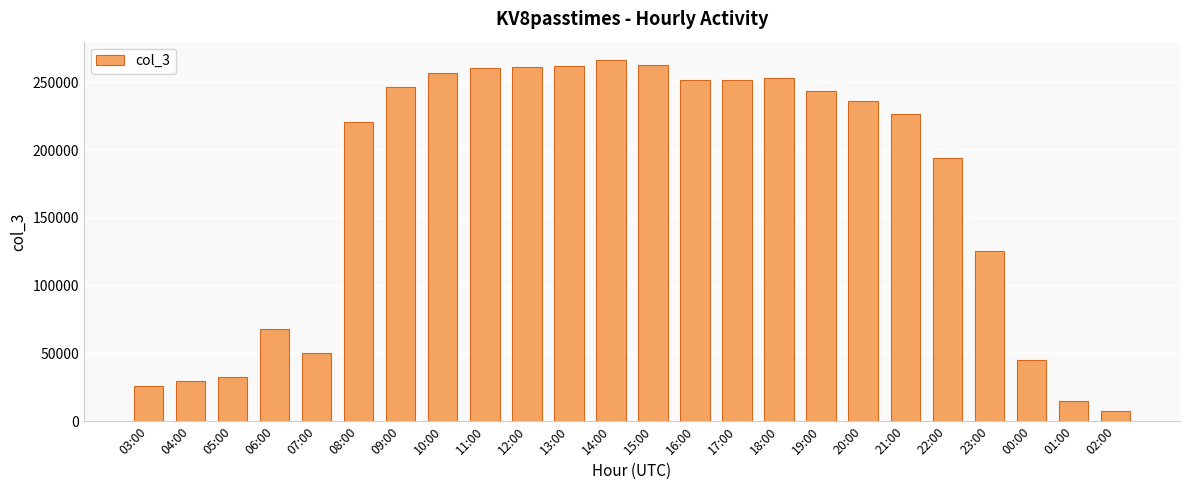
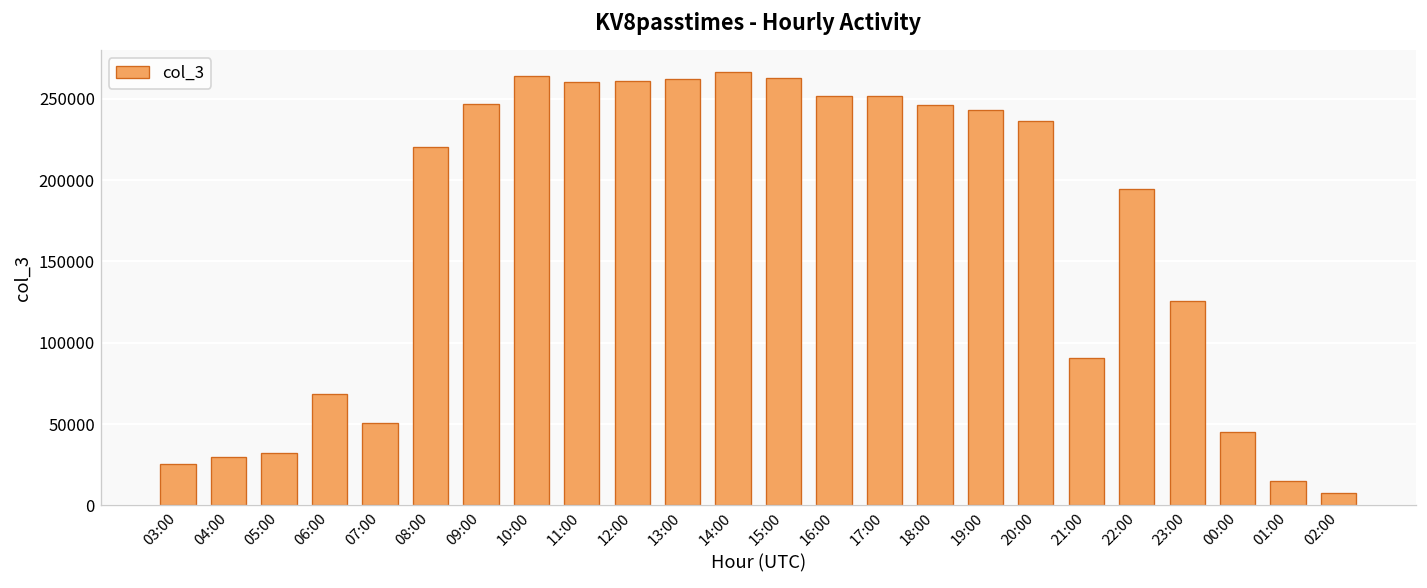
10:00: 257000 -> 264000
18:00: 253000 -> 246000
21:00: 227000 -> 91000
